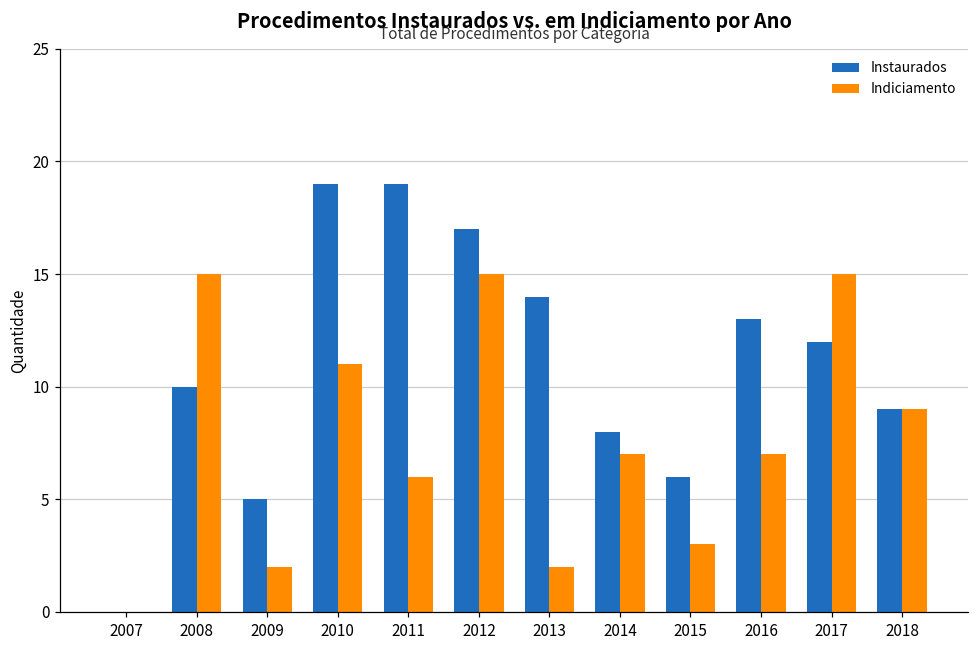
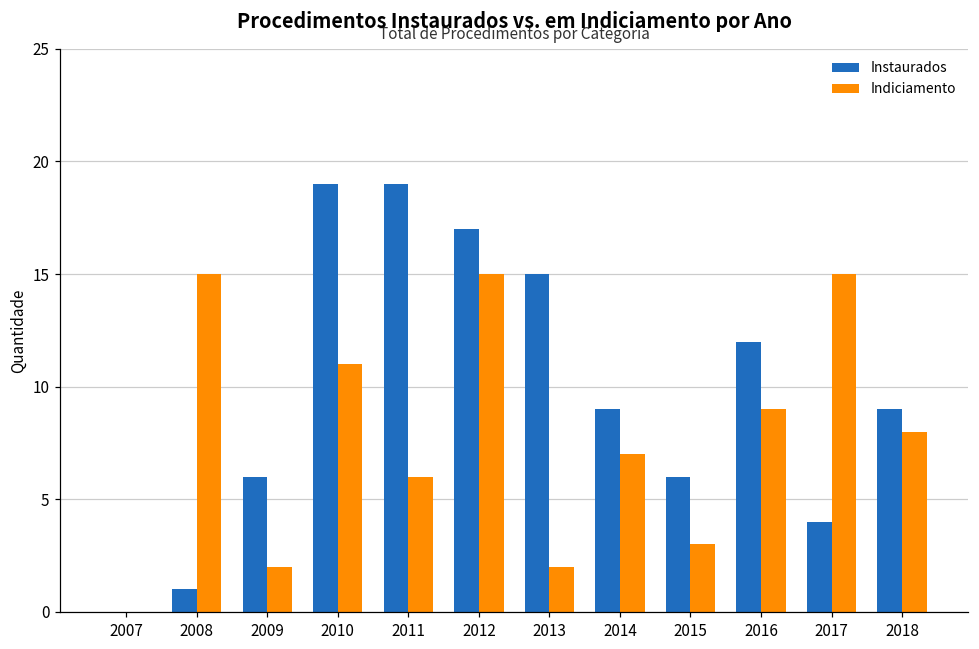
Instaurados, 2008: 10 -> 1
Instaurados, 2009: 5 -> 6
Instaurados, 2013: 14 -> 15
Instaurados, 2014: 8 -> 9
Instaurados, 2016: 13 -> 12
Indiciamento, 2016: 7 -> 9
Instaurados, 2017: 12 -> 4
Indiciamento, 2018: 9 -> 8
